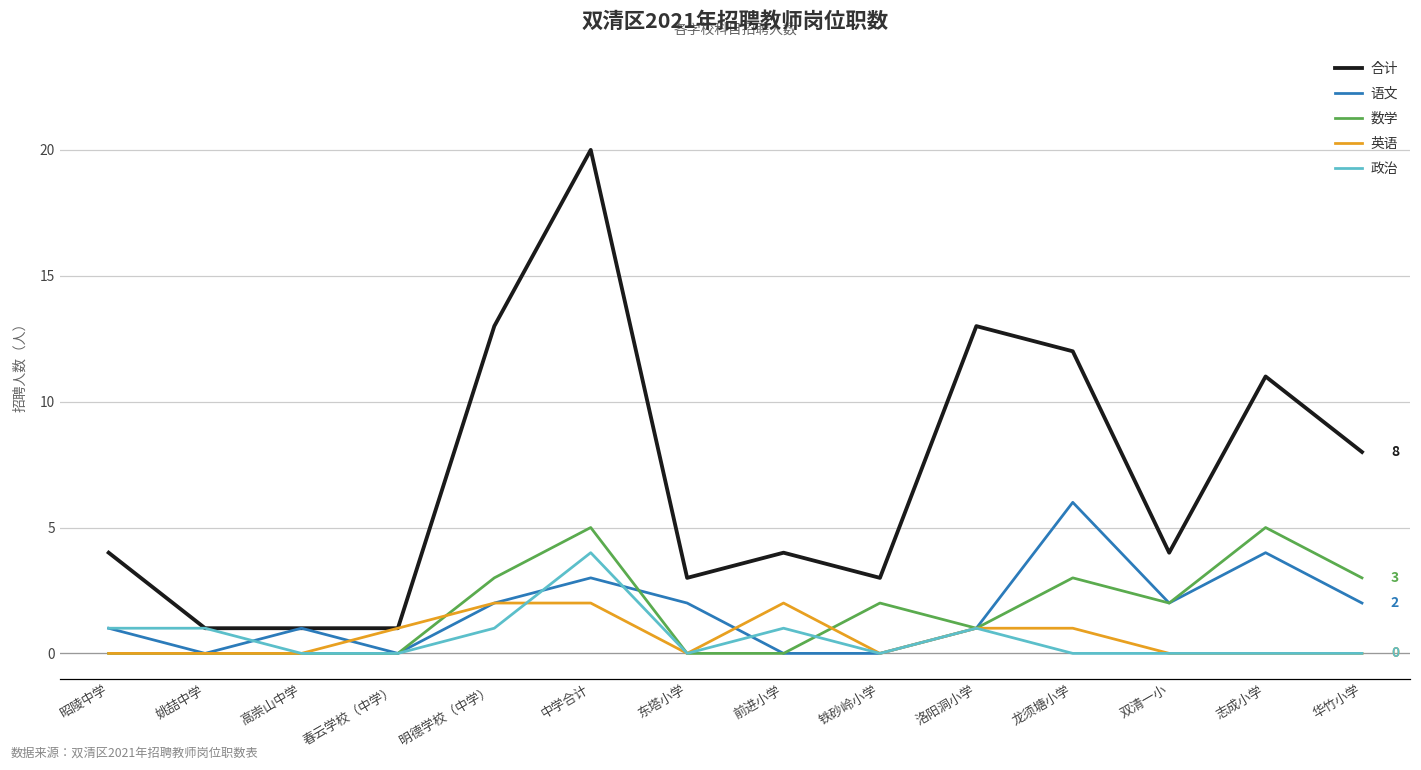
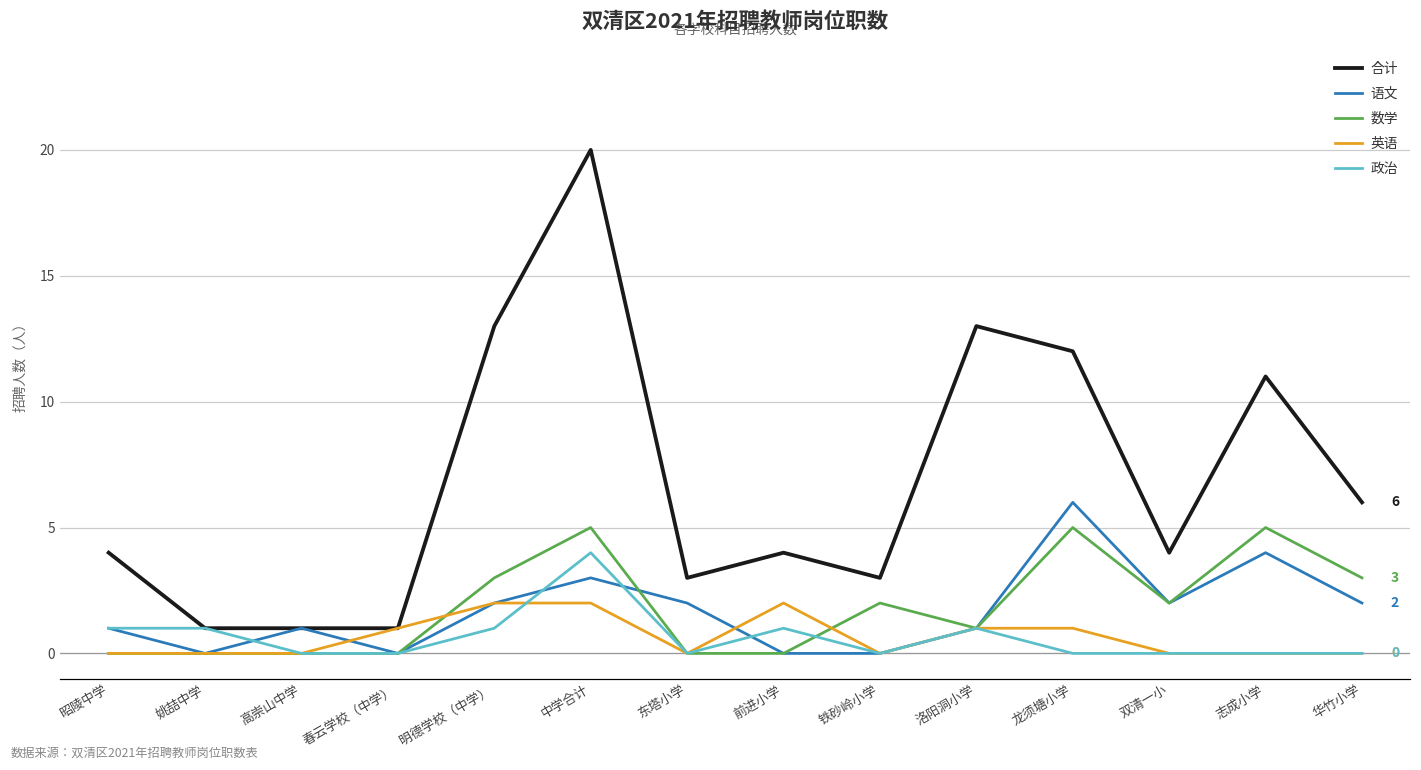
数学, 龙须塘小学: 3 -> 5
合计, 华竹小学: 8 -> 6
